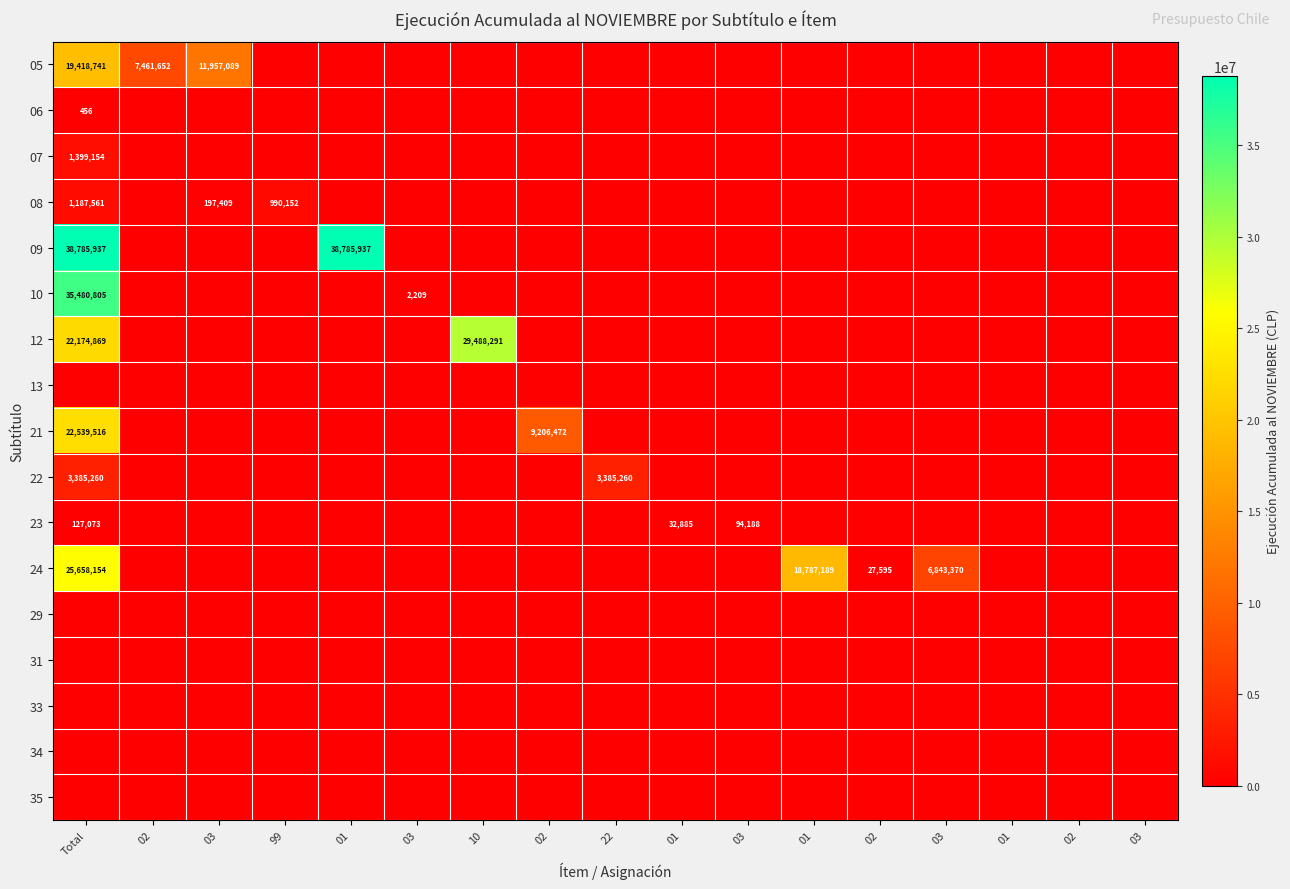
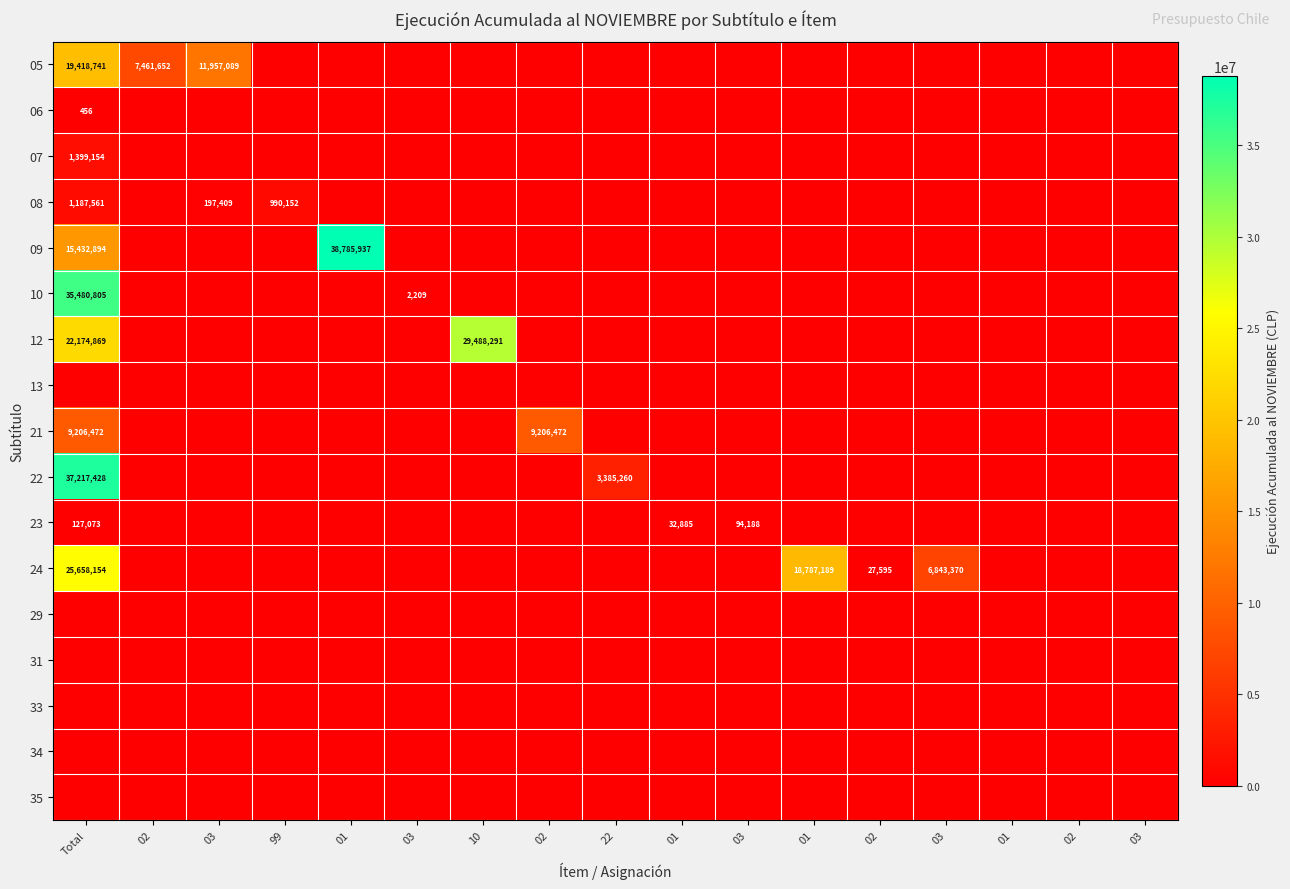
09, Total: 38,785,937 -> 15,432,894
21, Total: 22,539,516 -> 9,206,472
22, Total: 3,385,260 -> 37,217,428
